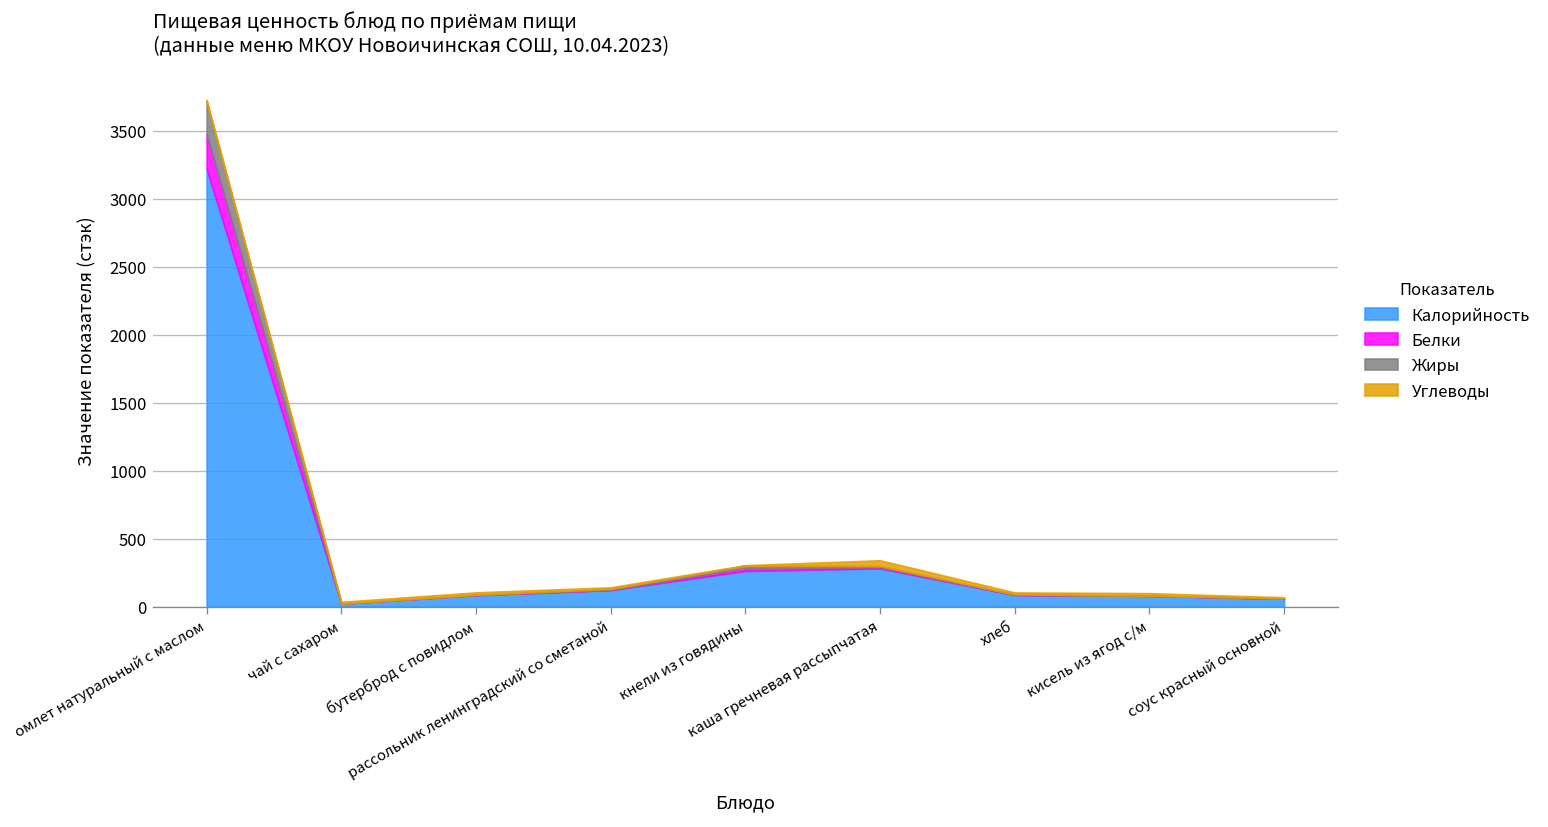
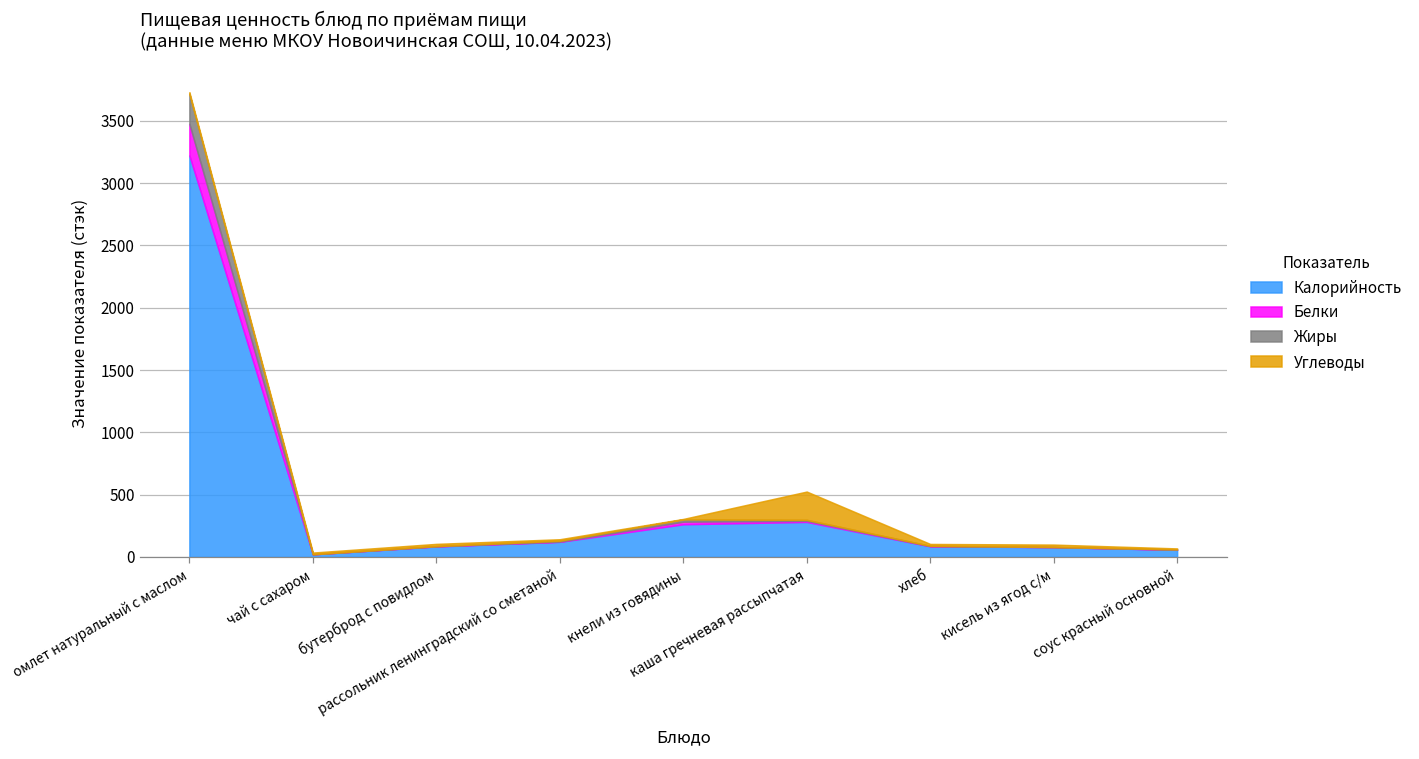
Углеводы, каша гречневая рассыпчатая: 40 -> 230
